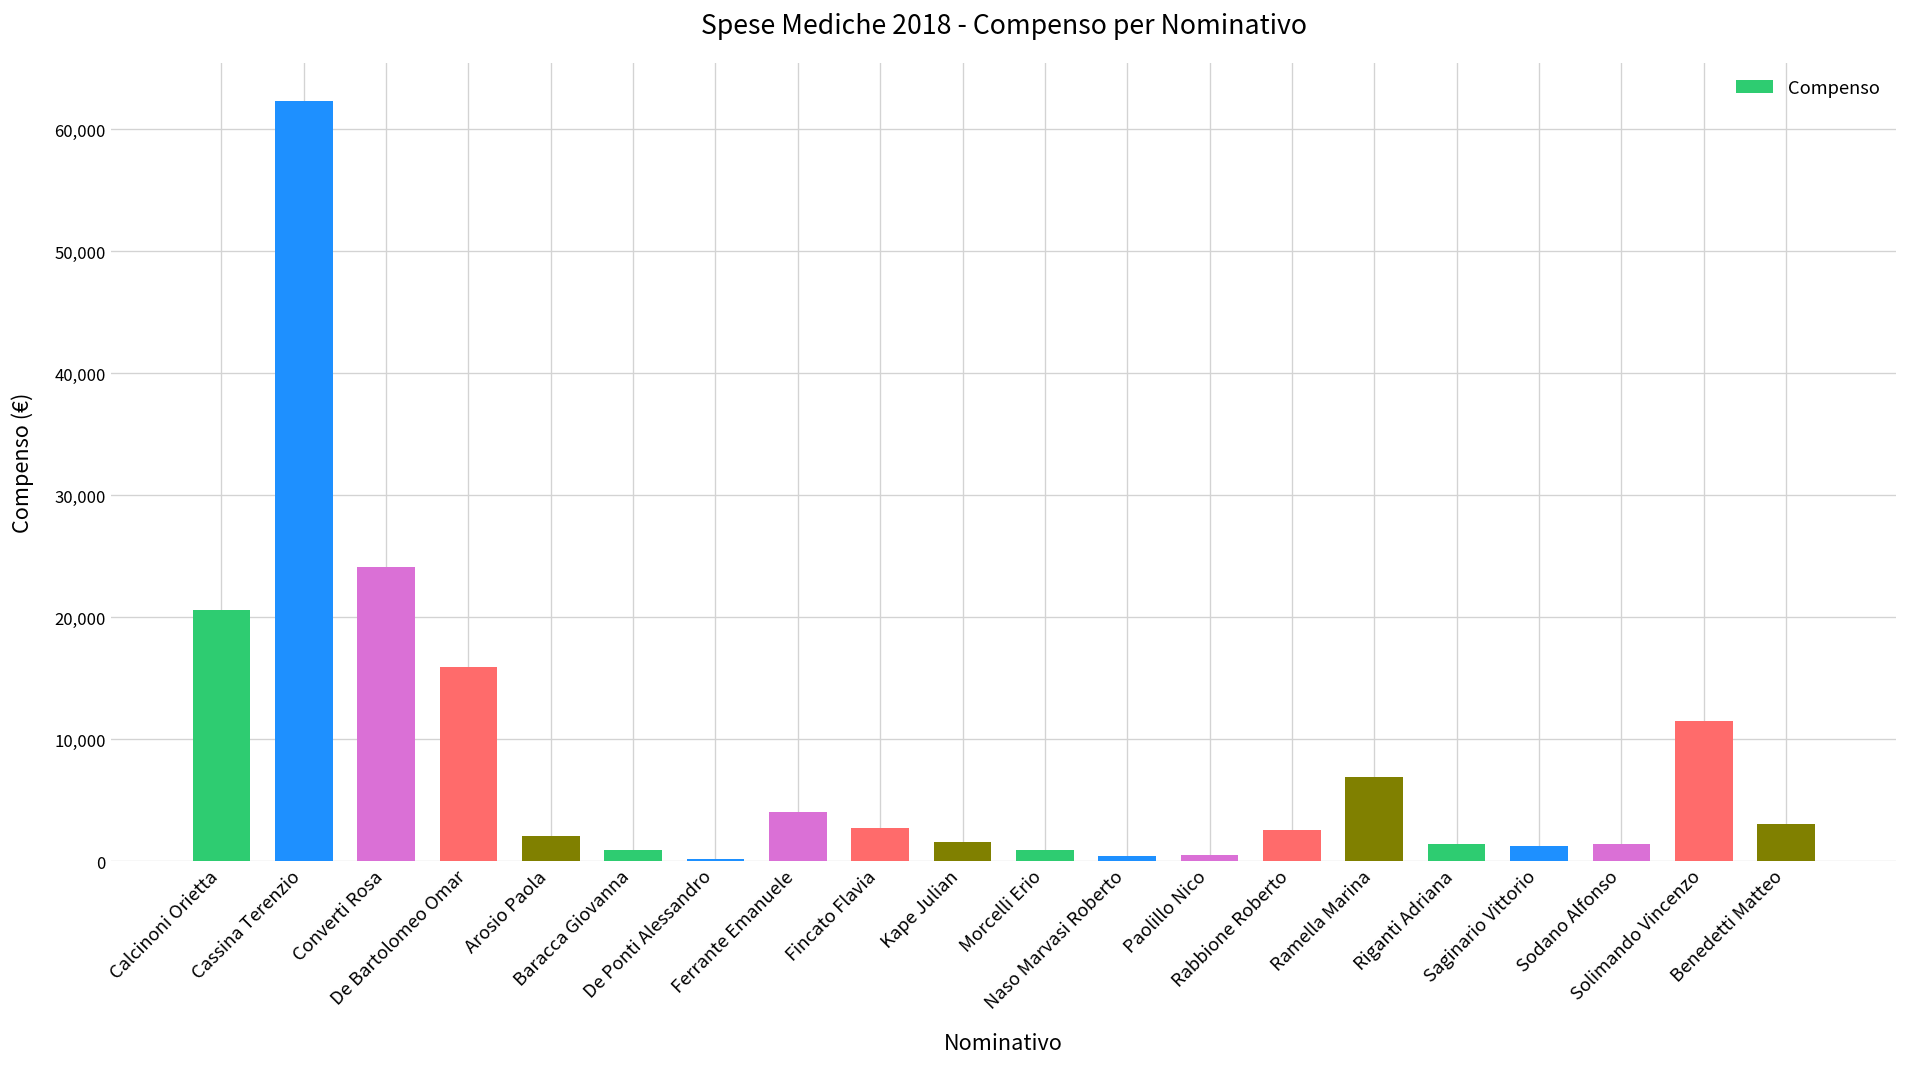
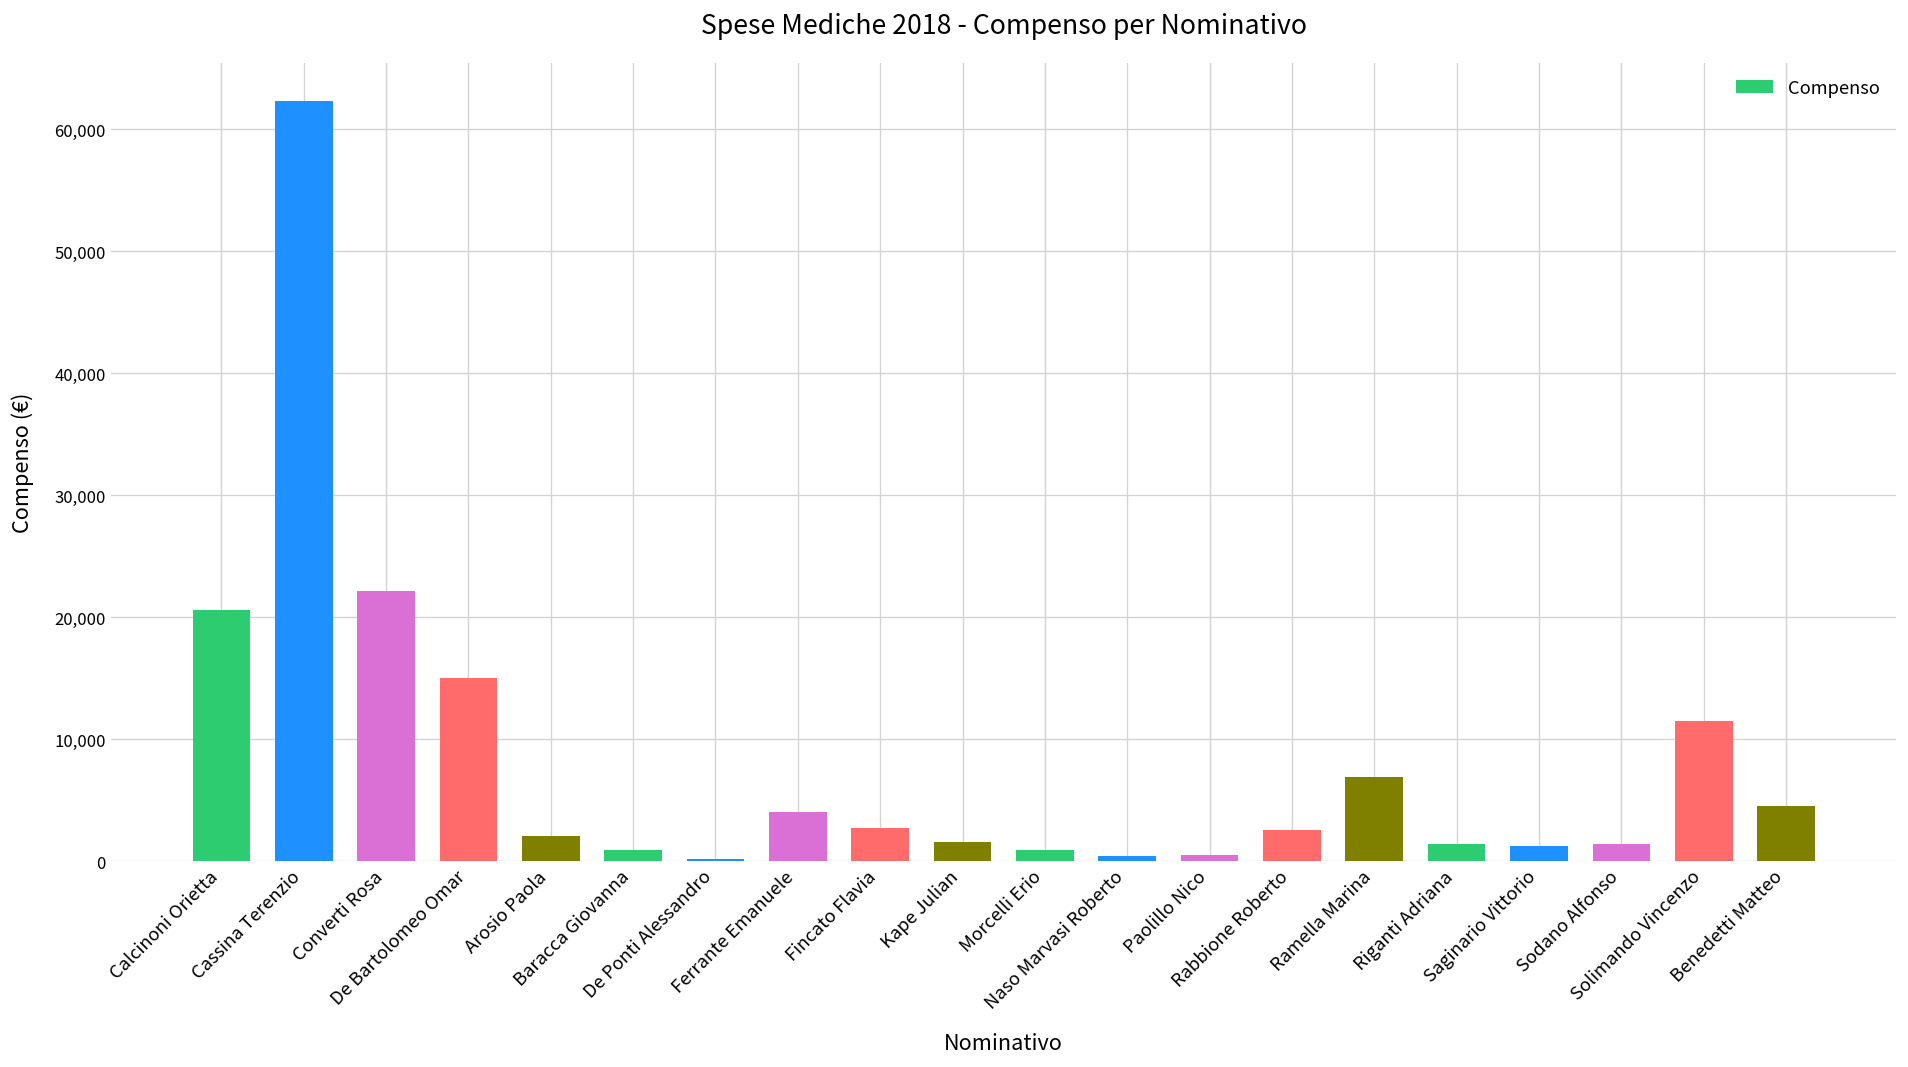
Converti Rosa: 24,100 -> 22,100
De Bartolomeo Omar: 15,900 -> 15,000
Benedetti Matteo: 3,000 -> 4,600
